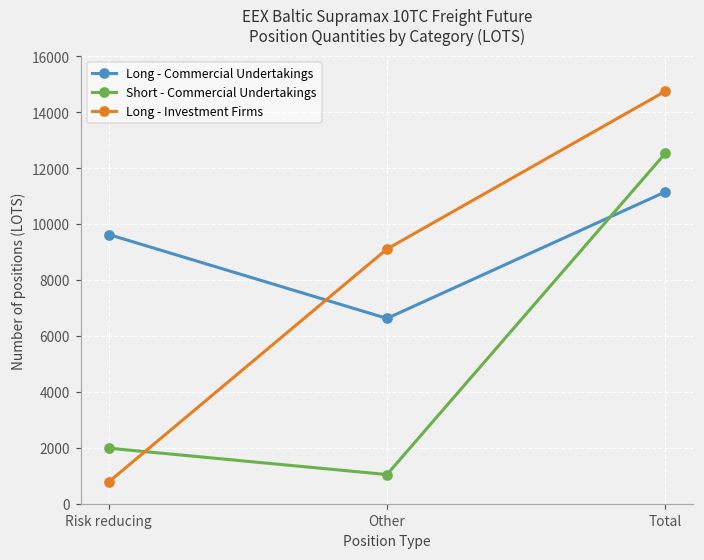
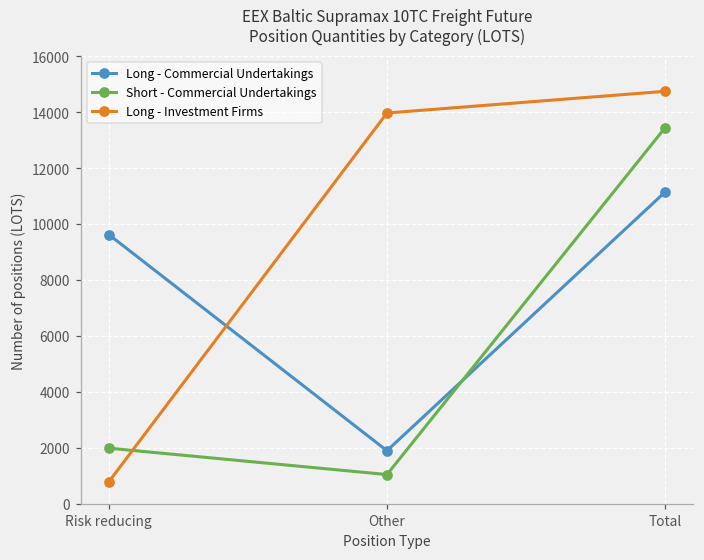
Long - Commercial Undertakings, Other: 6600 -> 1900
Long - Investment Firms, Other: 9100 -> 14000
Short - Commercial Undertakings, Total: 12500 -> 13400
